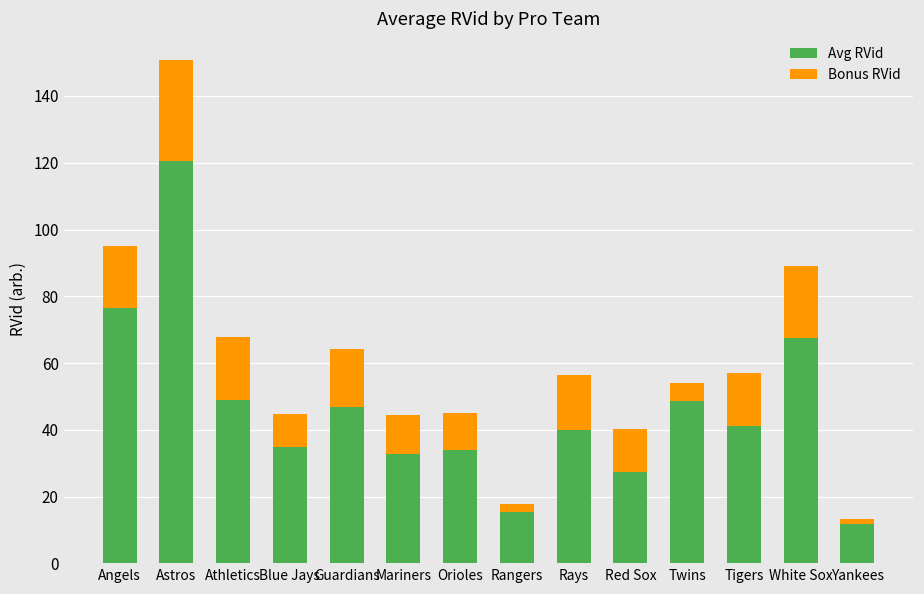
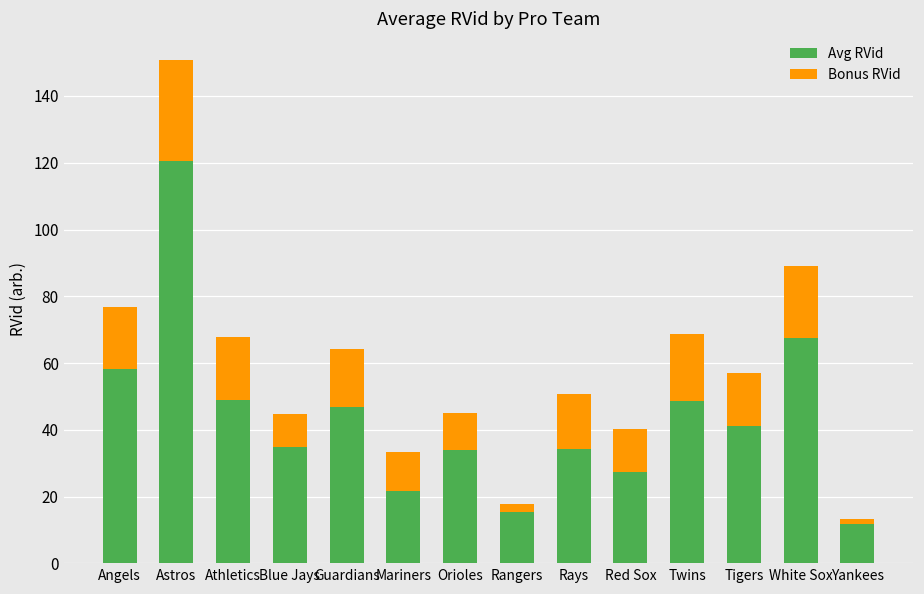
Avg RVid, Angels: 76 -> 58
Avg RVid, Mariners: 33 -> 22
Avg RVid, Rays: 40 -> 34
Bonus RVid, Twins: 5 -> 20
